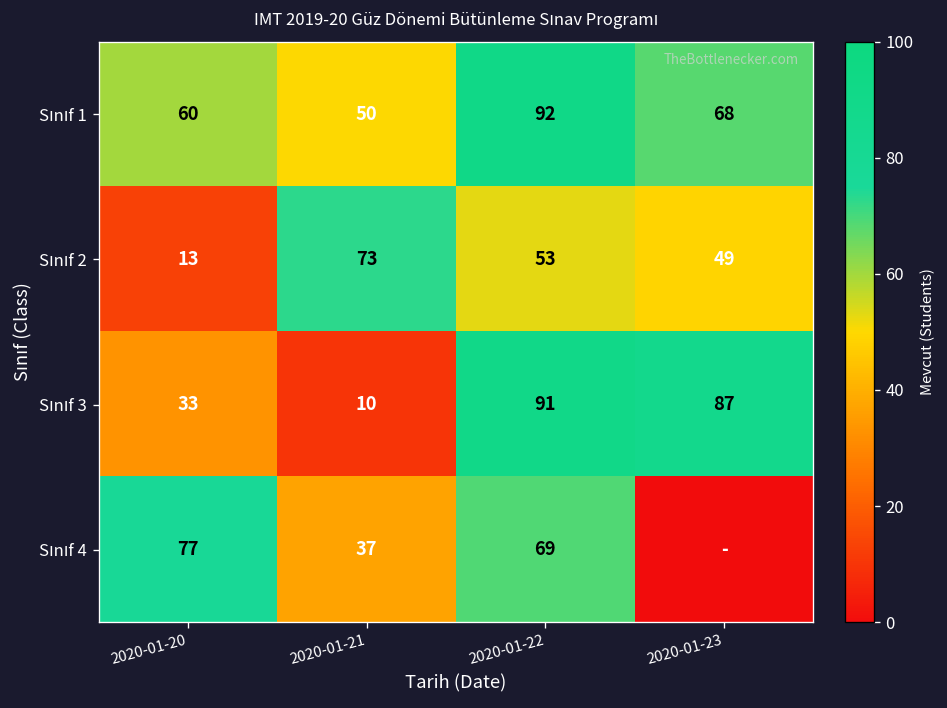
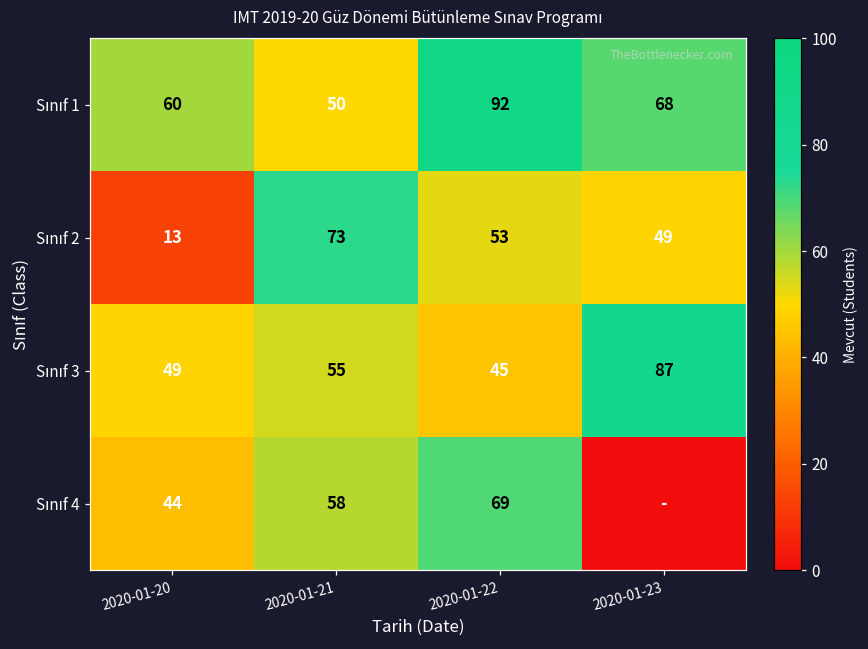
Sınıf 3, 2020-01-20: 33 -> 49
Sınıf 3, 2020-01-21: 10 -> 55
Sınıf 3, 2020-01-22: 91 -> 45
Sınıf 4, 2020-01-20: 77 -> 44
Sınıf 4, 2020-01-21: 37 -> 58
